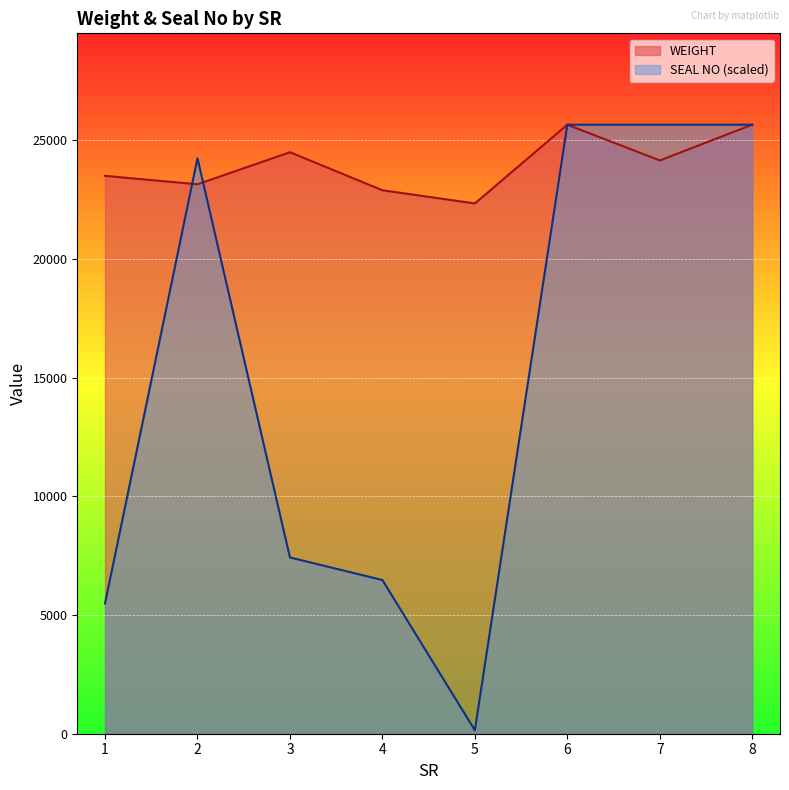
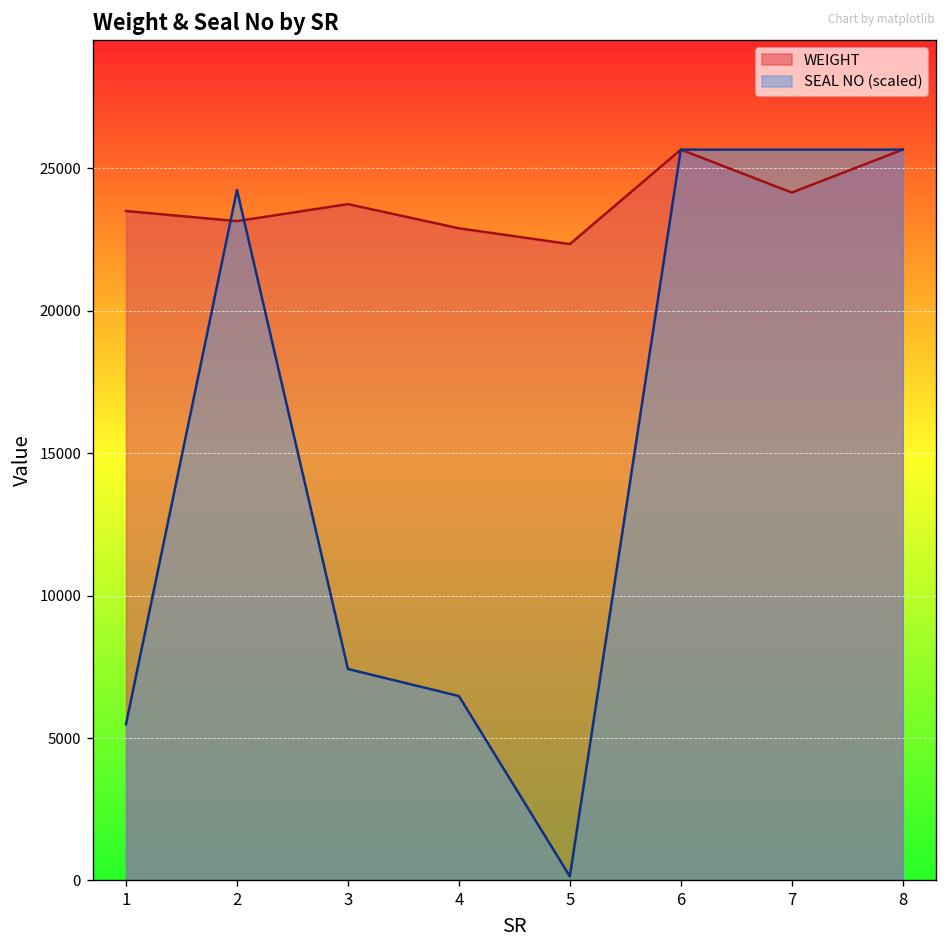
WEIGHT, 3: 24500 -> 23700
